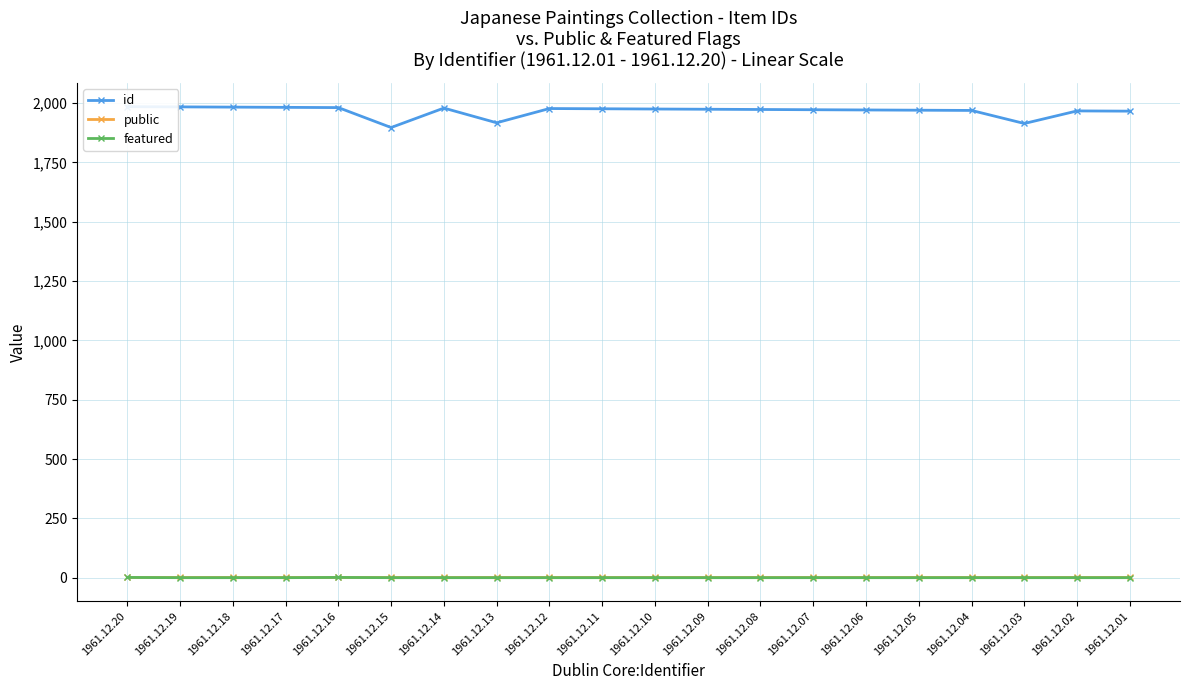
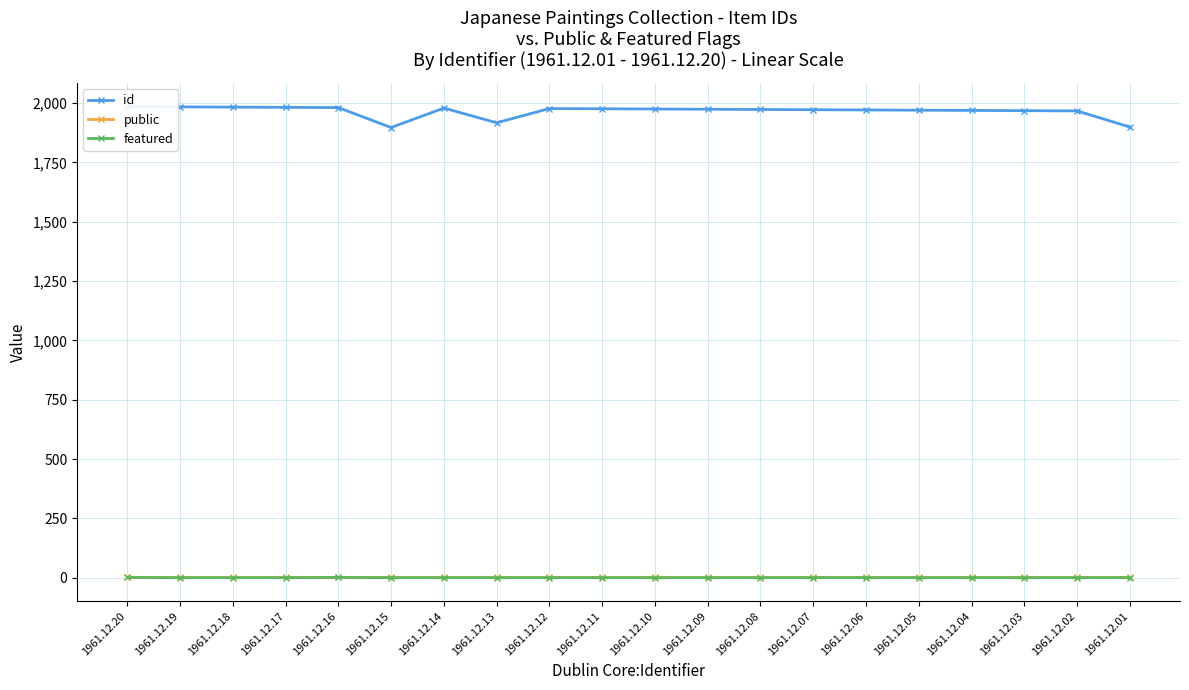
id, 1961.12.03: 1,910 -> 1,970
id, 1961.12.01: 1,970 -> 1,900
